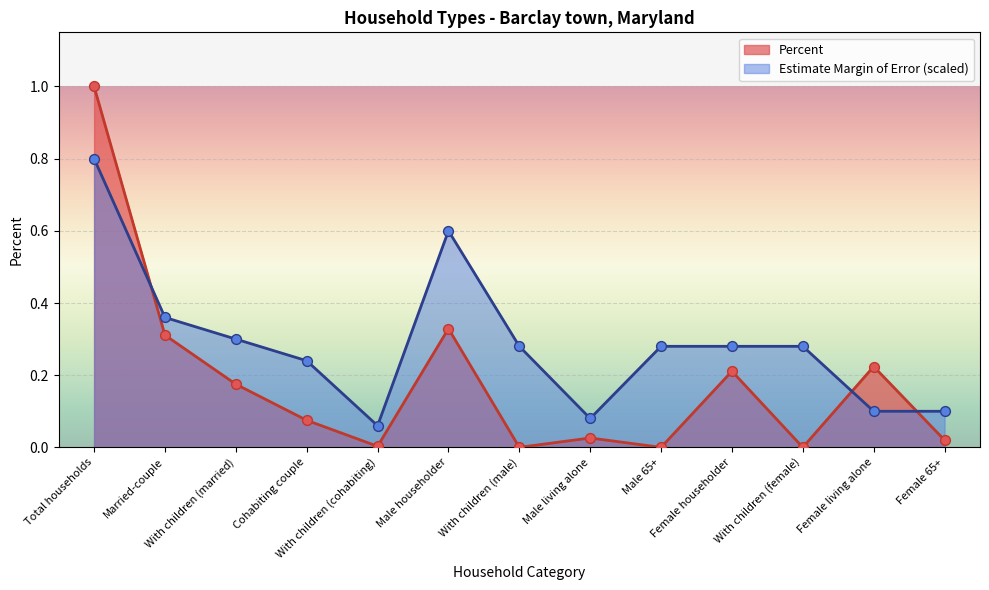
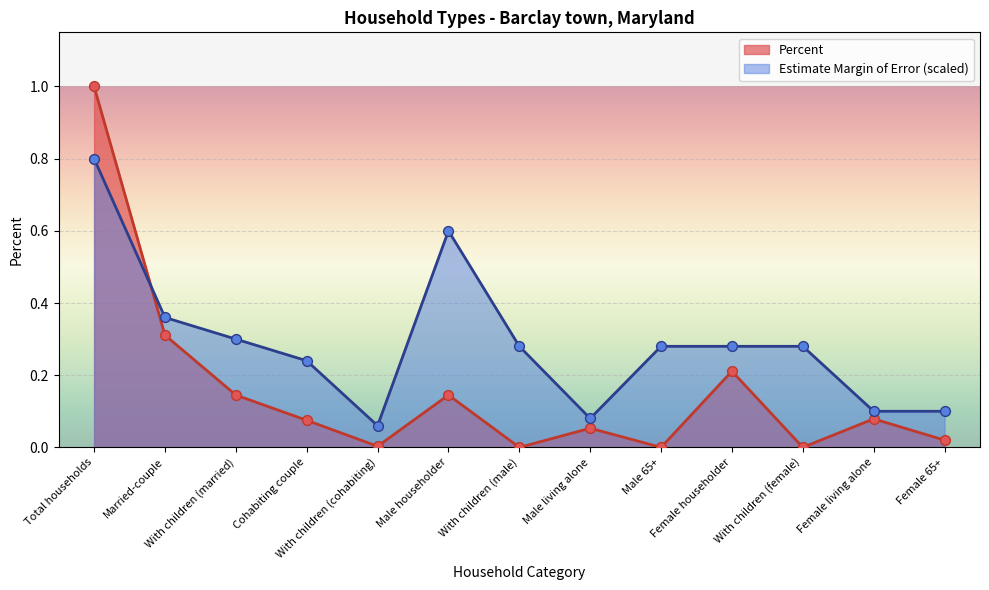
Percent, With children (married): 0.18 -> 0.15
Percent, Male householder: 0.33 -> 0.15
Percent, Male living alone: 0.03 -> 0.05
Percent, Female living alone: 0.22 -> 0.08
